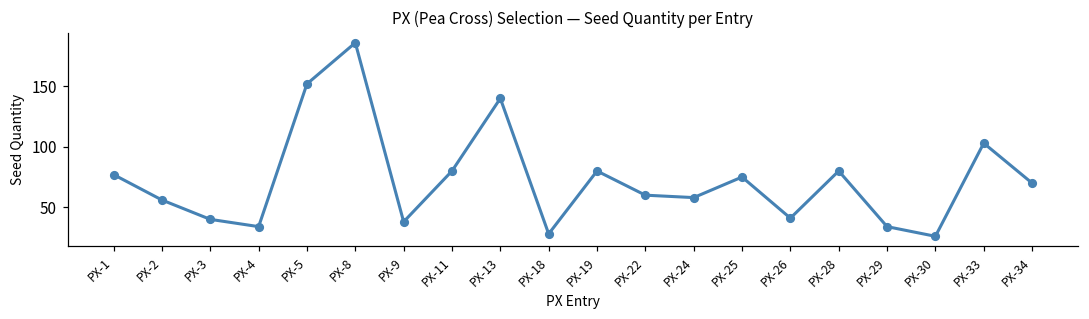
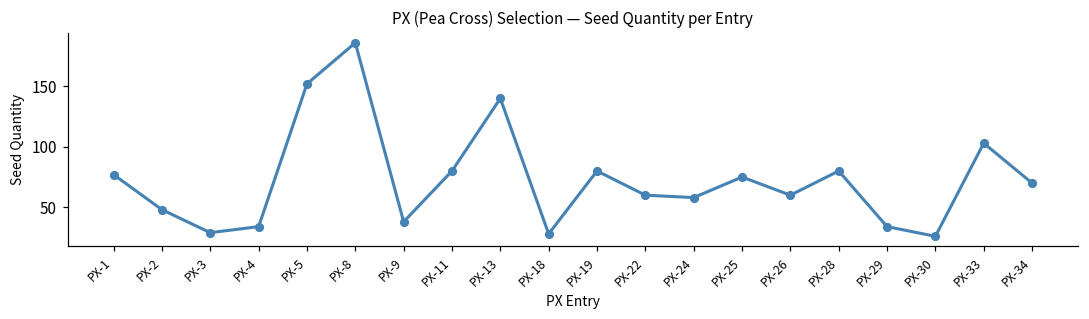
PX-2: 56 -> 48
PX-3: 40 -> 29
PX-26: 41 -> 60
